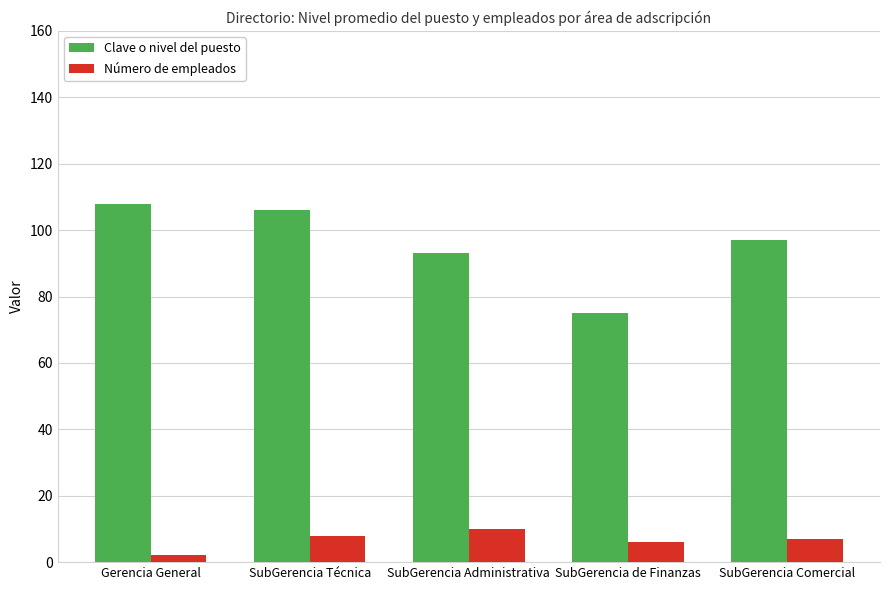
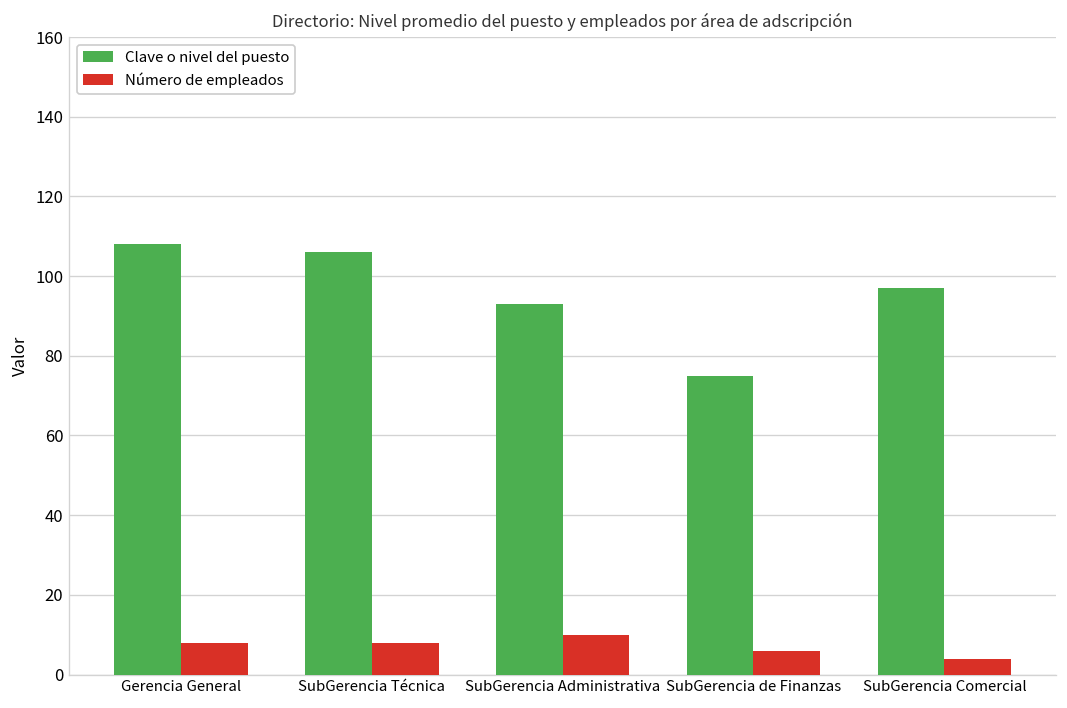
Número de empleados, Gerencia General: 2 -> 8
Número de empleados, SubGerencia Comercial: 7 -> 4
